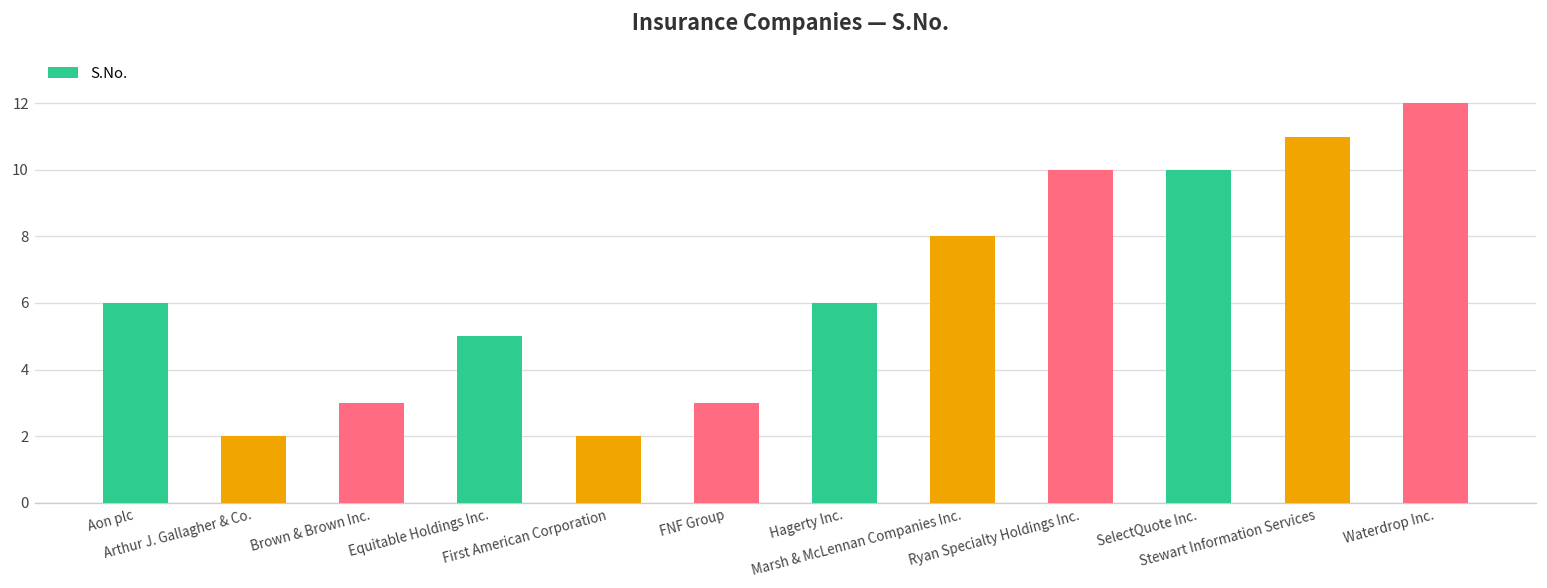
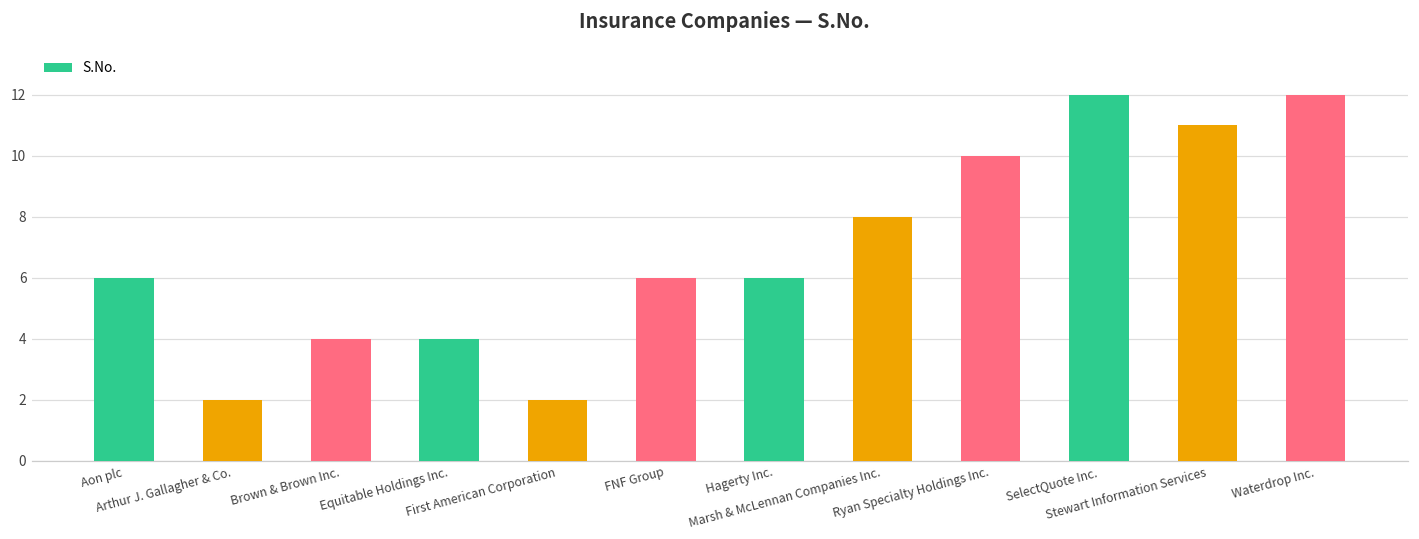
Brown & Brown Inc.: 3 -> 4
Equitable Holdings Inc.: 5 -> 4
FNF Group: 3 -> 6
SelectQuote Inc.: 10 -> 12
